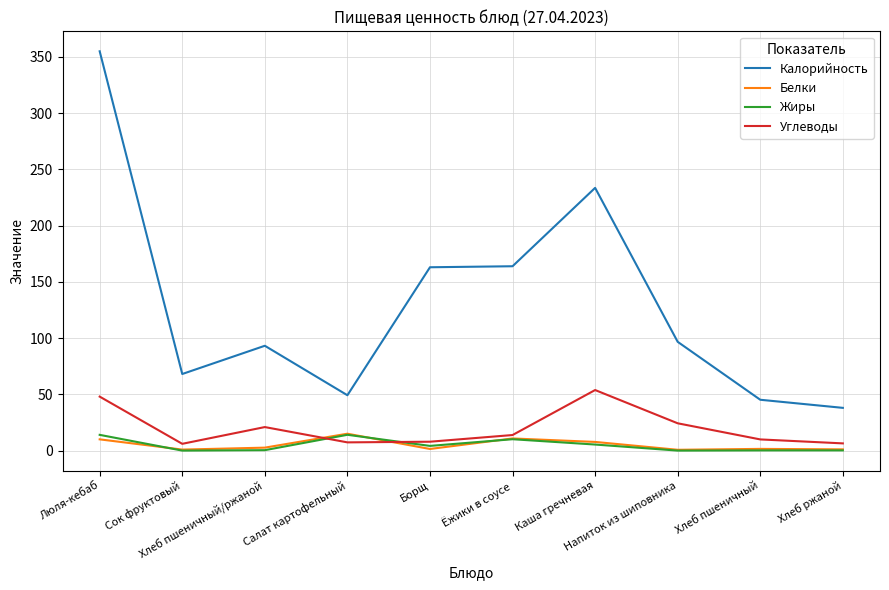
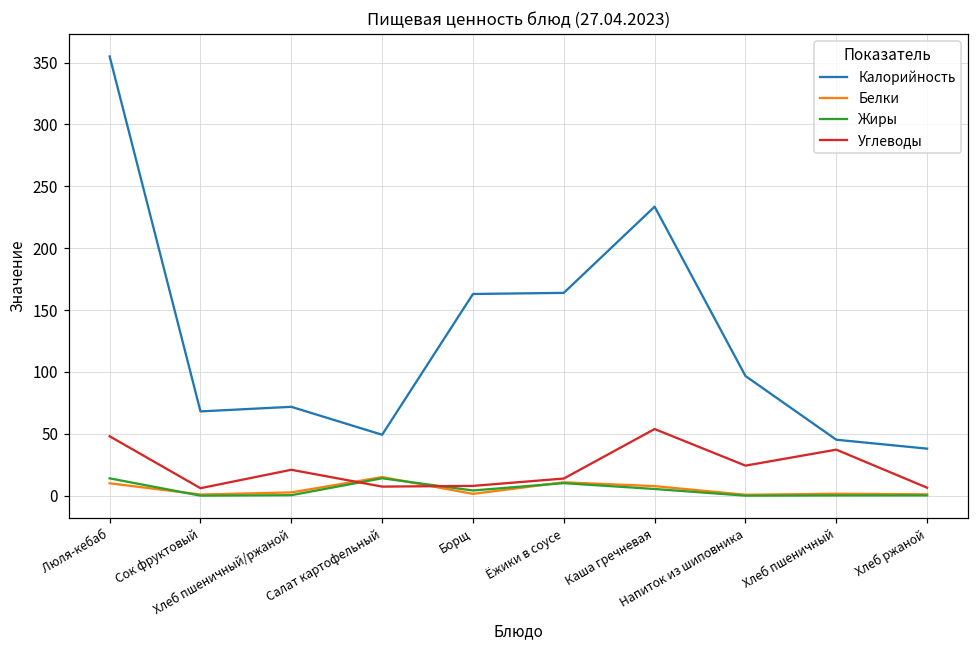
Калорийность, Хлеб пшеничный/ржаной: 93 -> 72
Углеводы, Хлеб пшеничный: 10 -> 37
